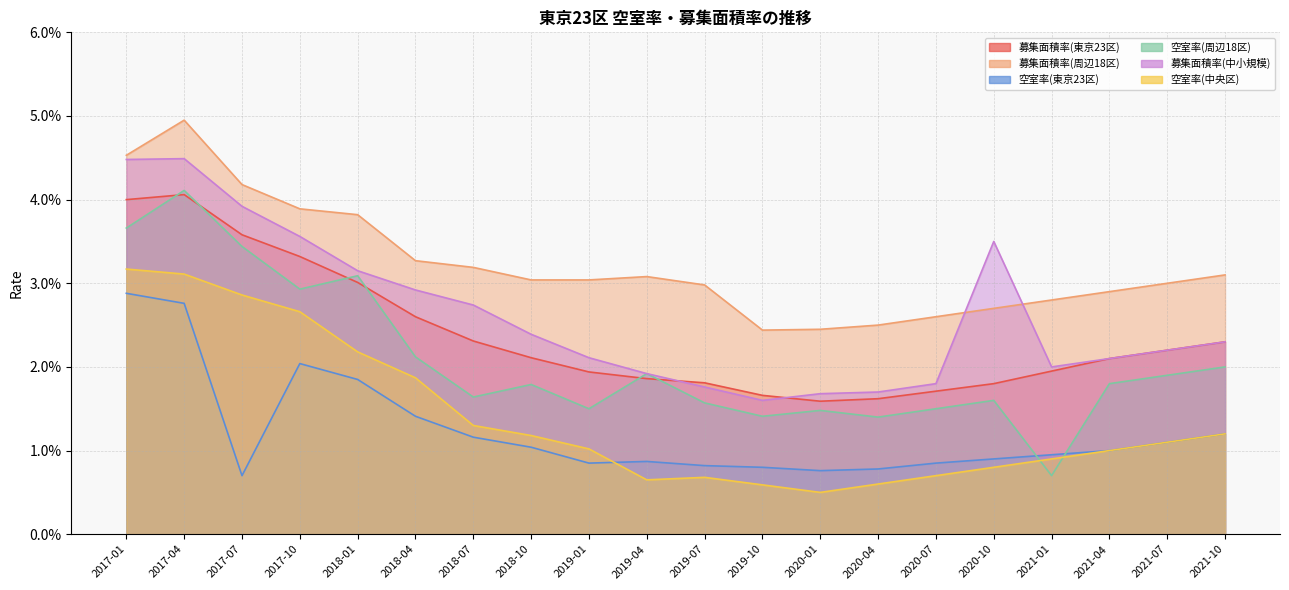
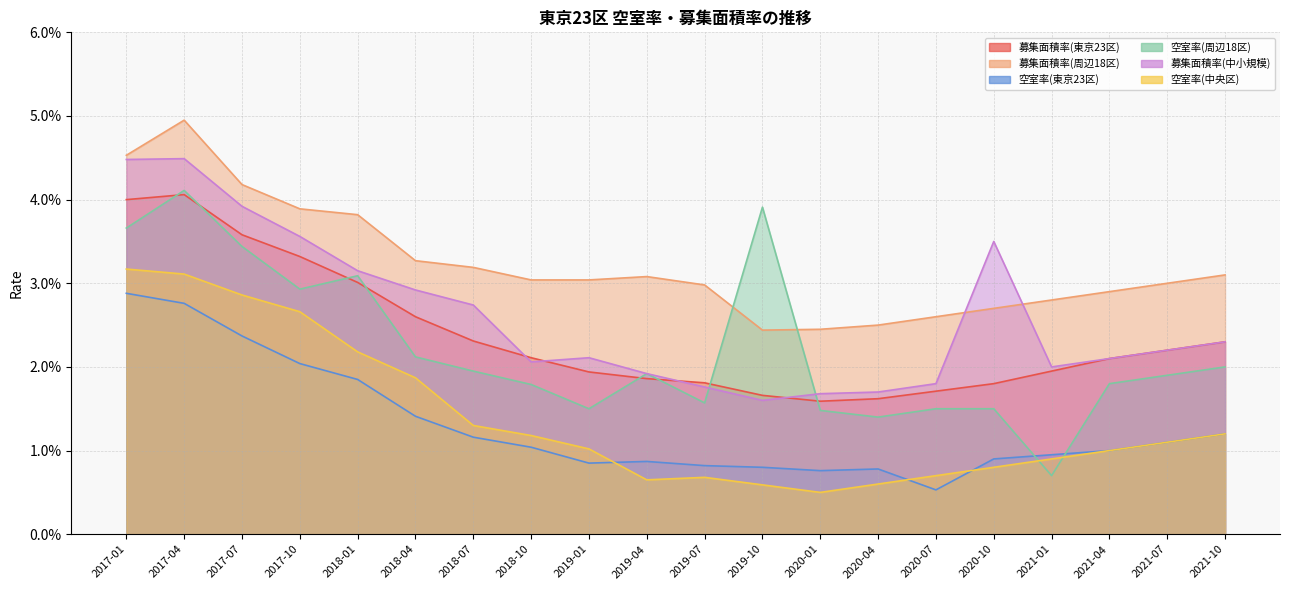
空室率(東京23区), 2017-07: 0.7% -> 2.4%
空室率(周辺18区), 2018-07: 1.6% -> 2.0%
募集面積率(中小規模), 2018-10: 2.4% -> 2.1%
空室率(周辺18区), 2019-10: 1.4% -> 3.9%
空室率(東京23区), 2020-07: 0.9% -> 0.5%
空室率(周辺18区), 2020-10: 1.6% -> 1.5%
